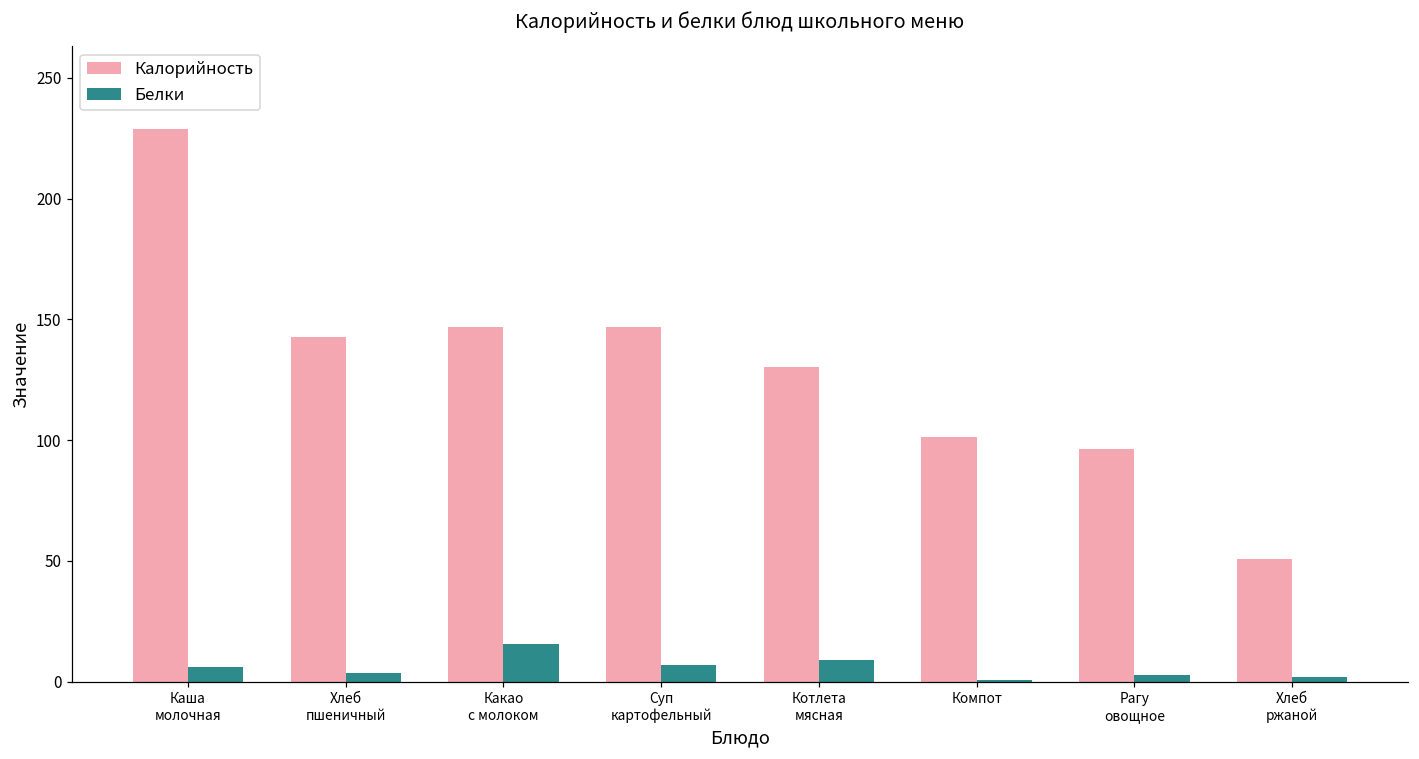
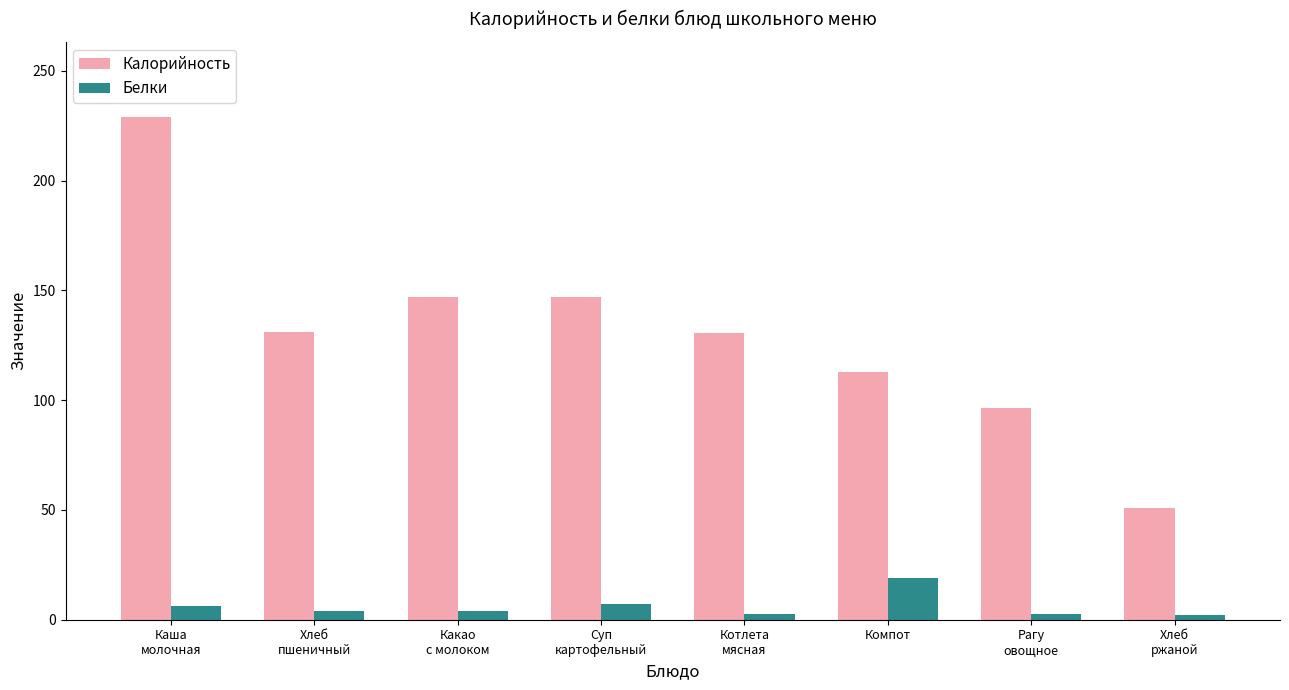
Калорийность, Хлеб пшеничный: 143 -> 131
Белки, Какао с молоком: 15 -> 4
Белки, Котлета мясная: 9 -> 3
Калорийность, Компот: 102 -> 113
Белки, Компот: 1 -> 19
